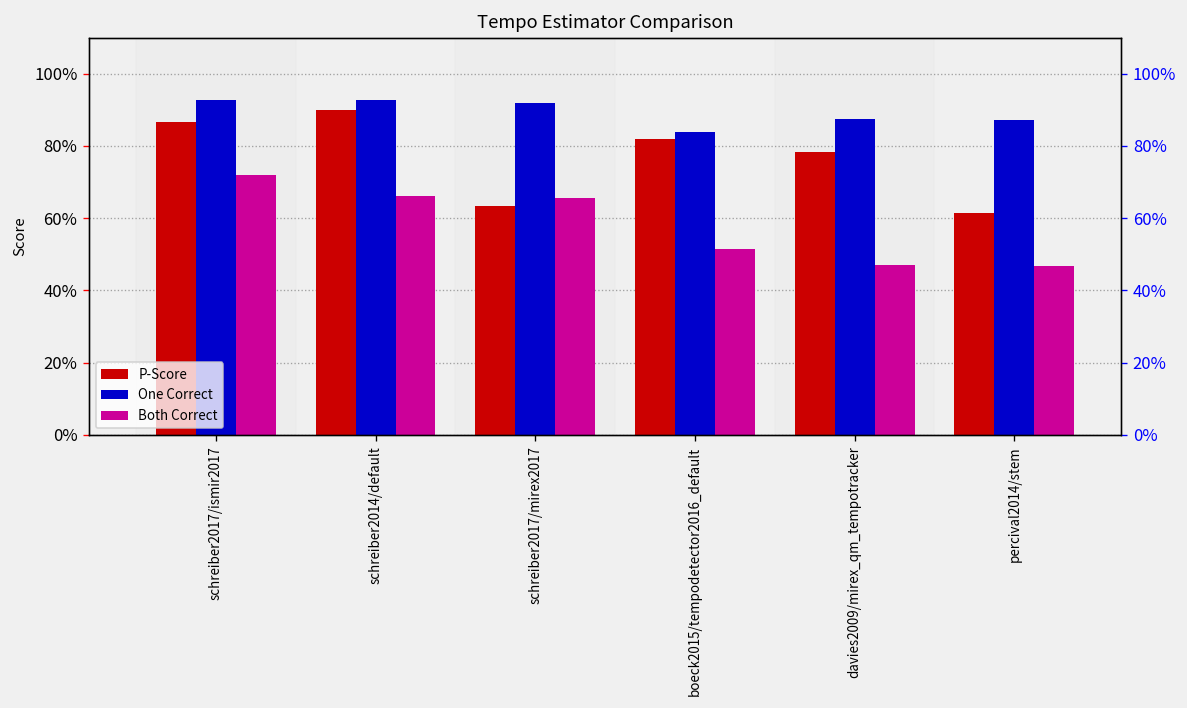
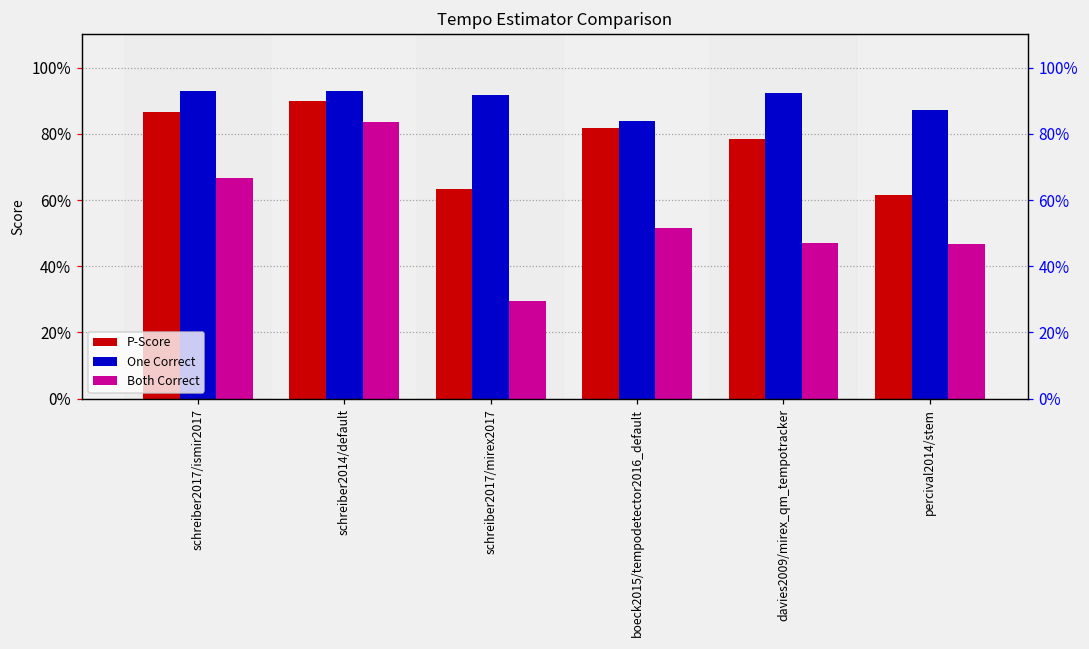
Both Correct, schreiber2017/ismir2017: 72% -> 67%
Both Correct, schreiber2014/default: 66% -> 84%
Both Correct, schreiber2017/mirex2017: 66% -> 30%
One Correct, davies2009/mirex_qm_tempotracker: 87% -> 92%
